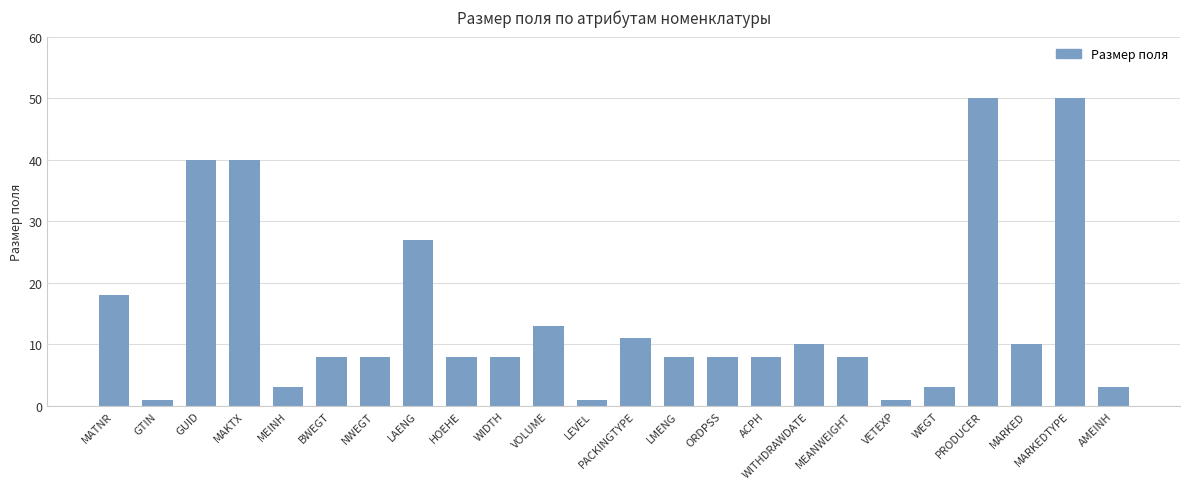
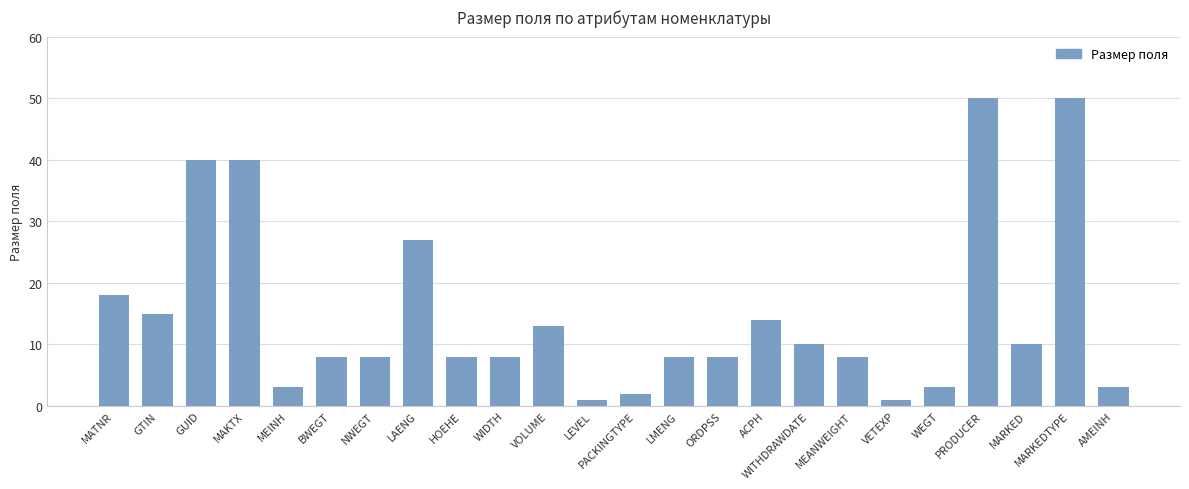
GTIN: 1 -> 15
PACKINGTYPE: 11 -> 2
ACPH: 8 -> 14
